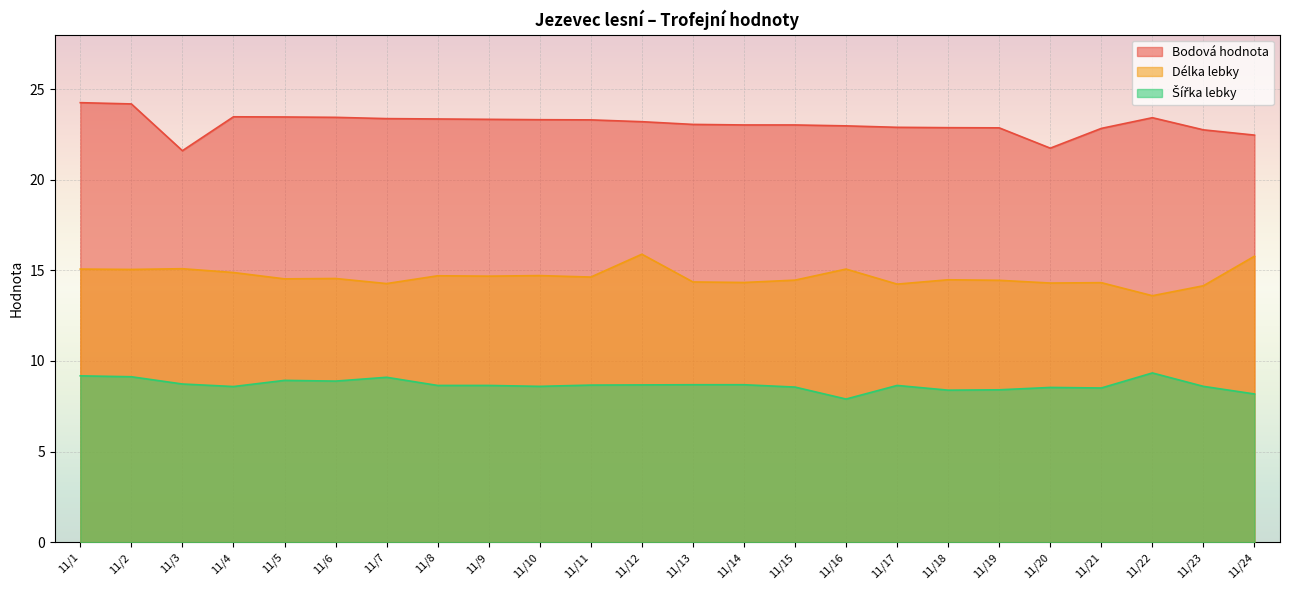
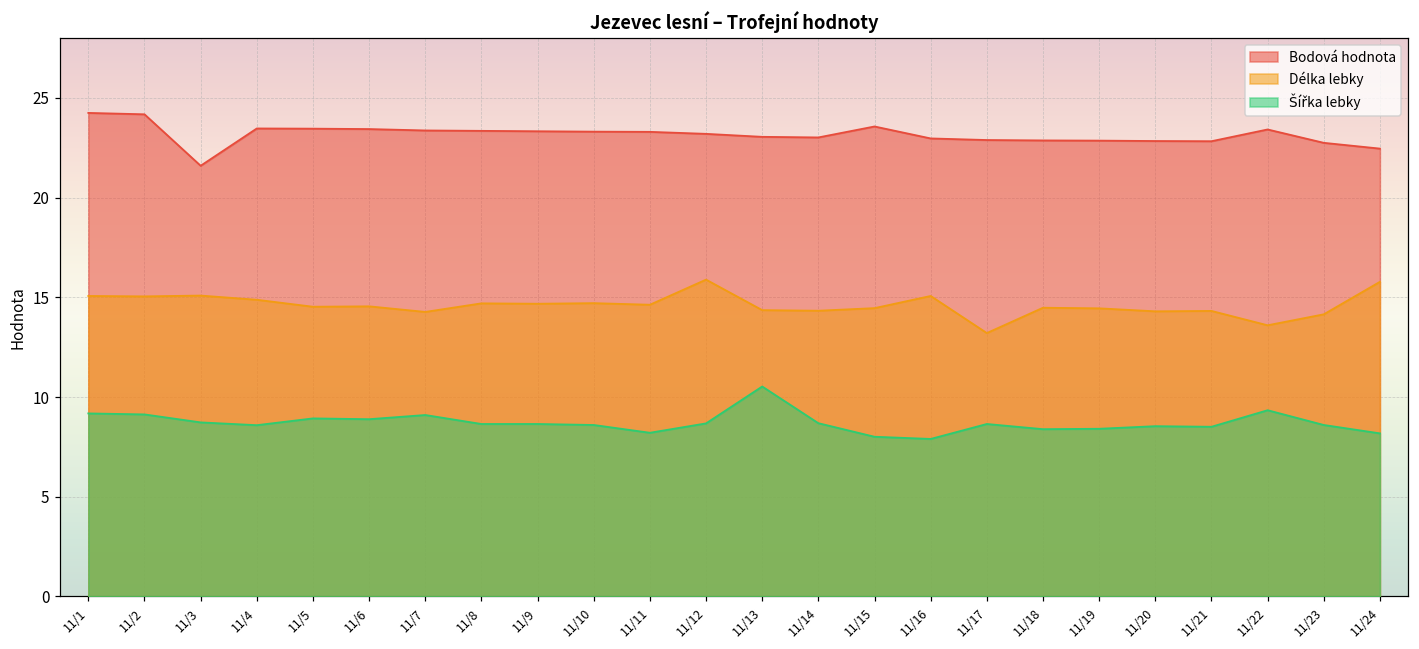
Šířka lebky, 11/11: 8.7 -> 8.2
Šířka lebky, 11/13: 8.7 -> 10.5
Bodová hodnota, 11/15: 23.0 -> 23.6
Šířka lebky, 11/15: 8.6 -> 8.0
Délka lebky, 11/17: 14.2 -> 13.2
Bodová hodnota, 11/20: 21.7 -> 22.8
